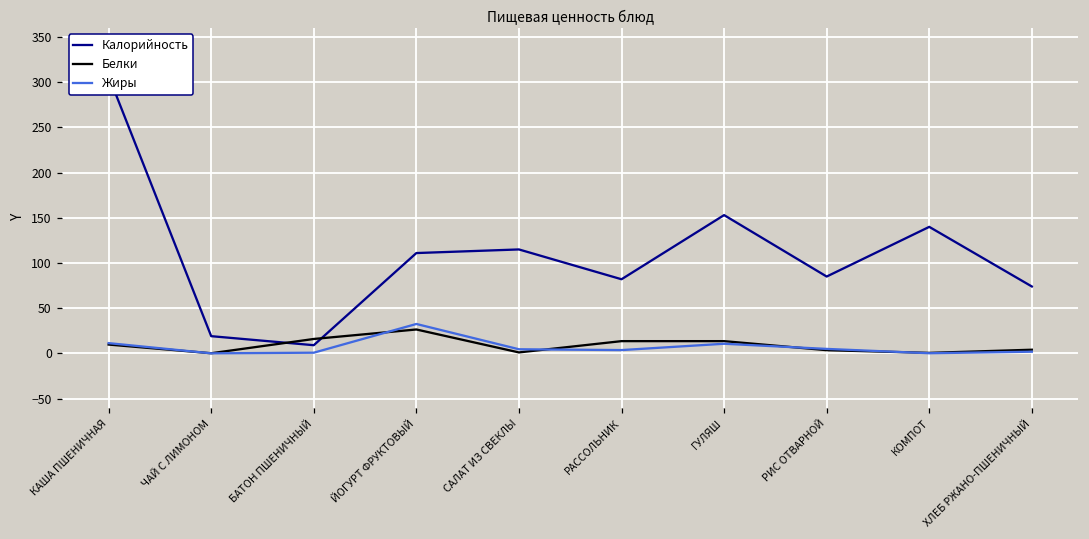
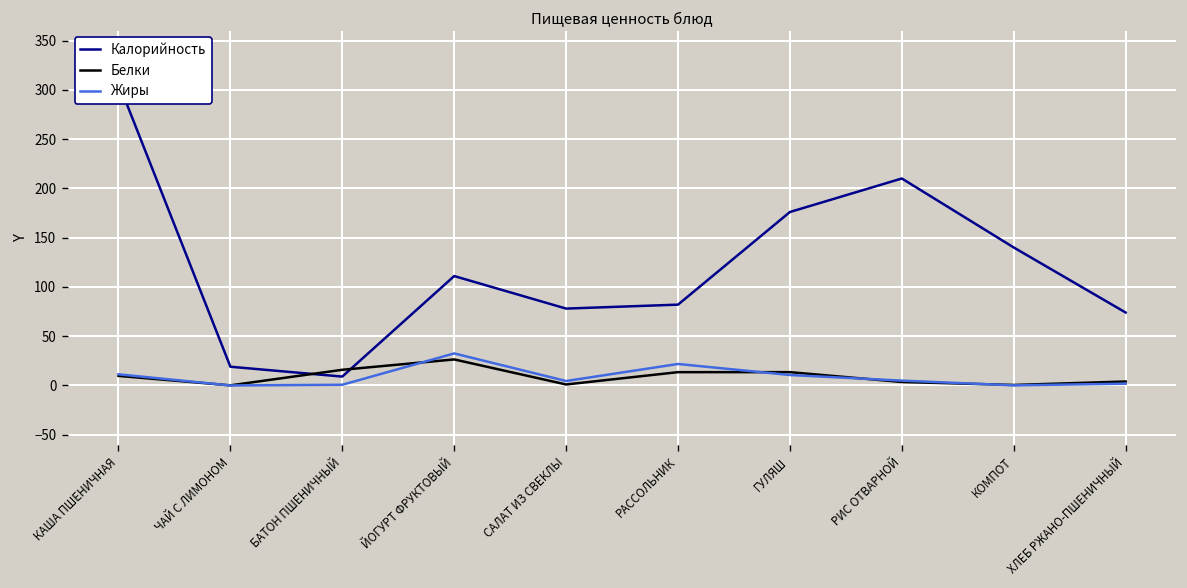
Калорийность, САЛАТ ИЗ СВЕКЛЫ: 120 -> 80
Жиры, РАССОЛЬНИК: 0 -> 20
Калорийность, ГУЛЯШ: 150 -> 180
Калорийность, РИС ОТВАРНОЙ: 90 -> 210
